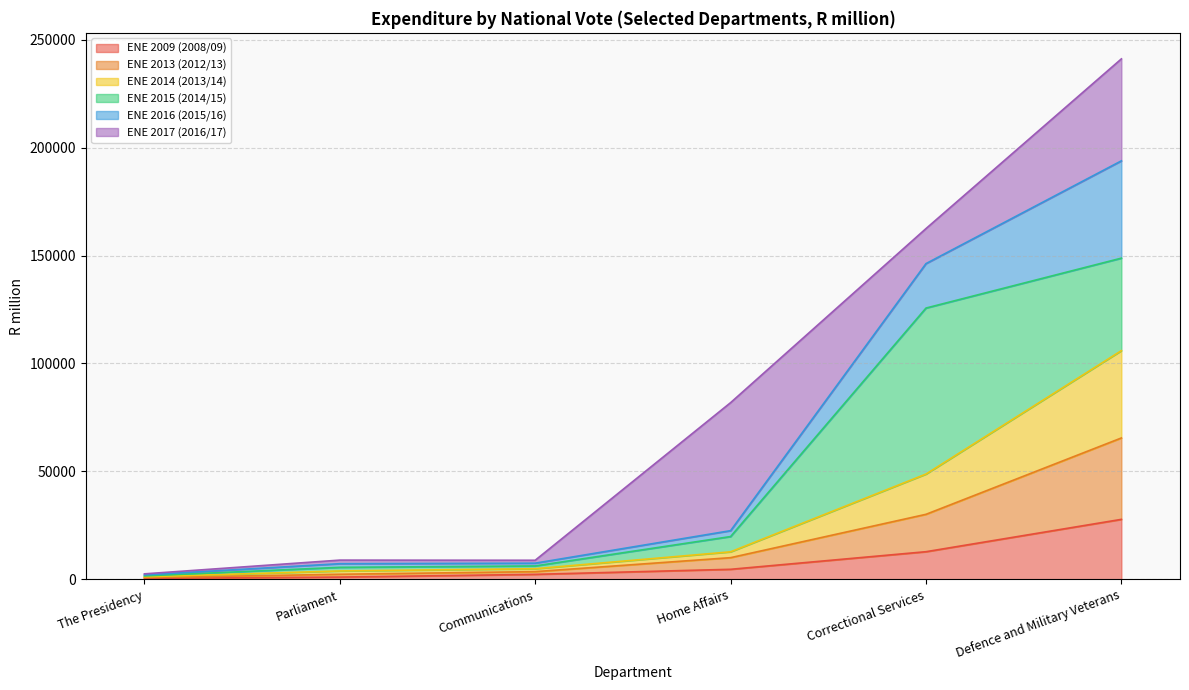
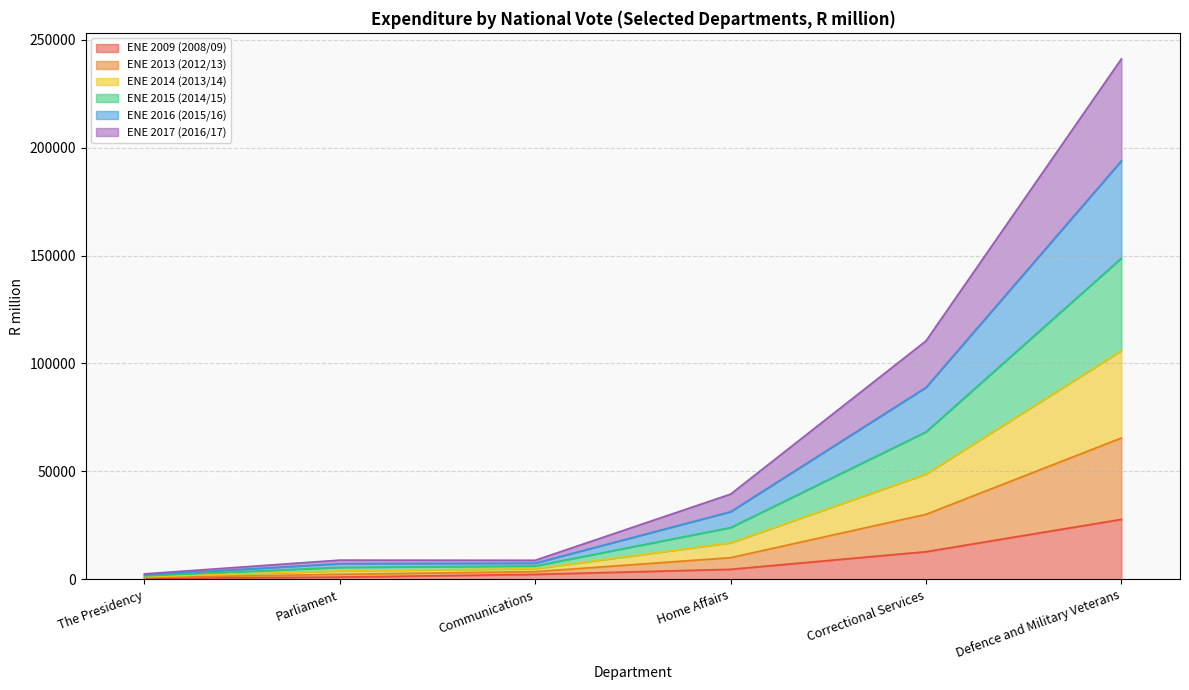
ENE 2014 (2013/14), Home Affairs: 3000 -> 7000
ENE 2016 (2015/16), Home Affairs: 3000 -> 7000
ENE 2017 (2016/17), Home Affairs: 59000 -> 8000
ENE 2015 (2014/15), Correctional Services: 77000 -> 20000
ENE 2017 (2016/17), Correctional Services: 16000 -> 22000
